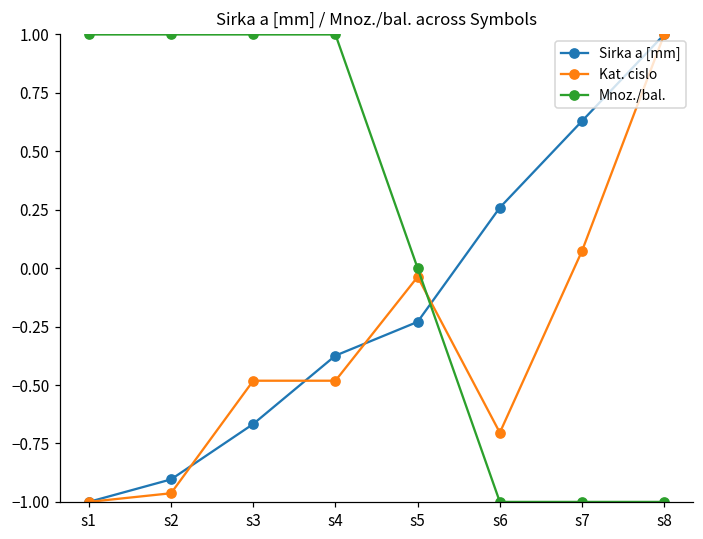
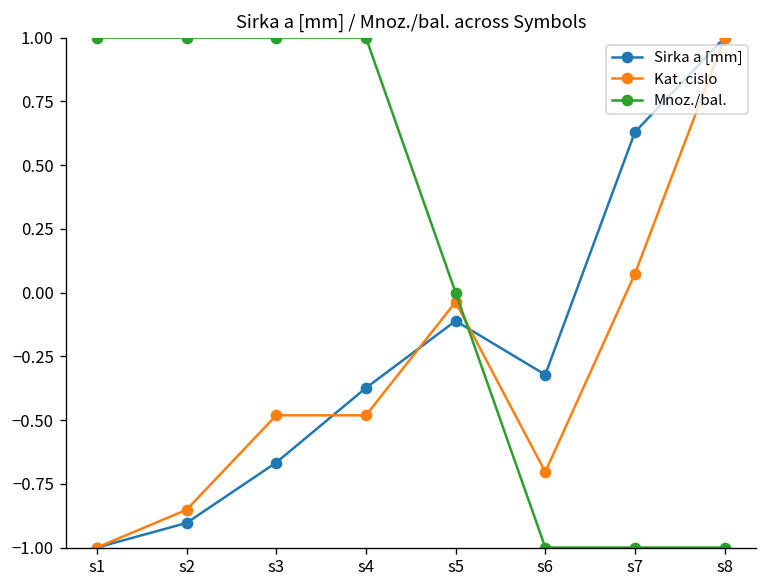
Kat. cislo, s2: -0.96 -> -0.85
Sirka a [mm], s5: -0.23 -> -0.11
Sirka a [mm], s6: 0.26 -> -0.32
